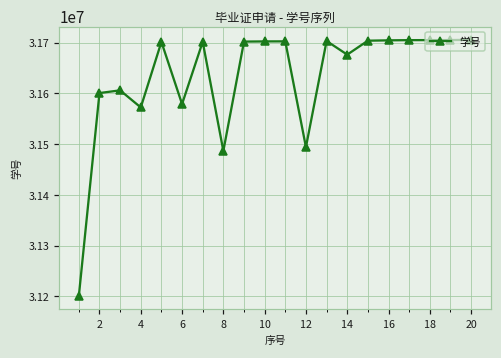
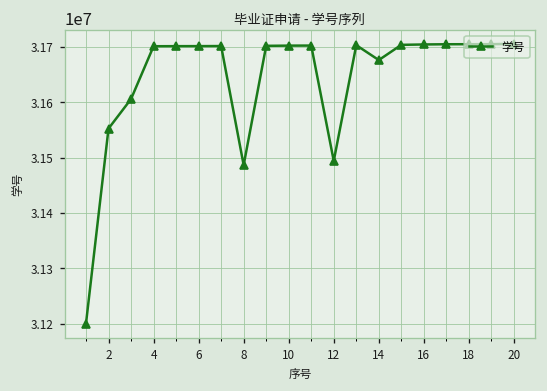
2: 31600000 -> 31550000
4: 31570000 -> 31700000
6: 31580000 -> 31700000
